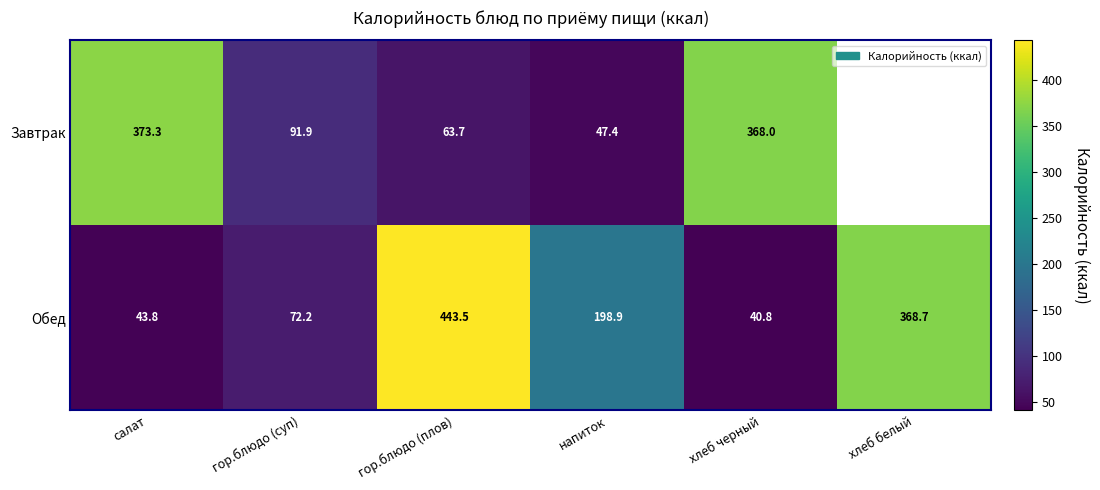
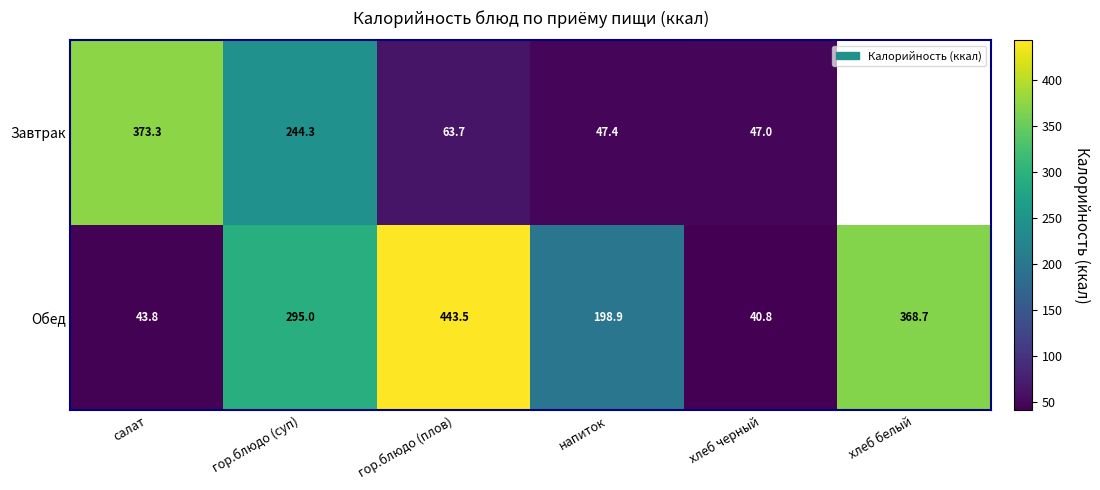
Завтрак, гор.блюдо (суп): 91.9 -> 244.3
Завтрак, хлеб черный: 368.0 -> 47.0
Обед, гор.блюдо (суп): 72.2 -> 295.0
